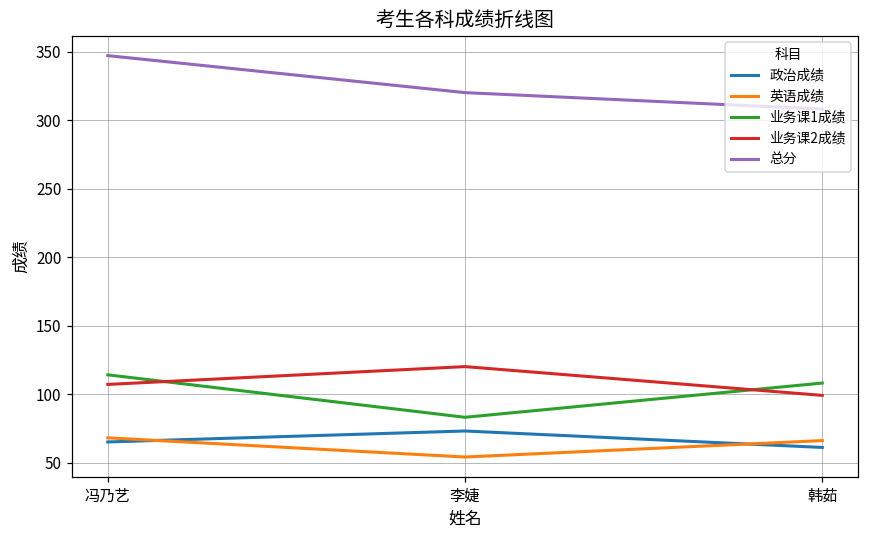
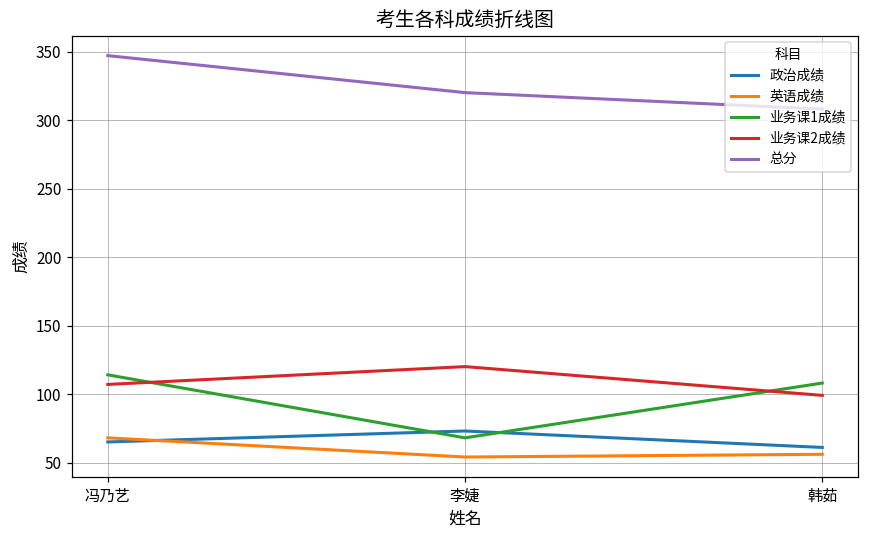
业务课1成绩, 李婕: 83 -> 68
英语成绩, 韩茹: 66 -> 56
